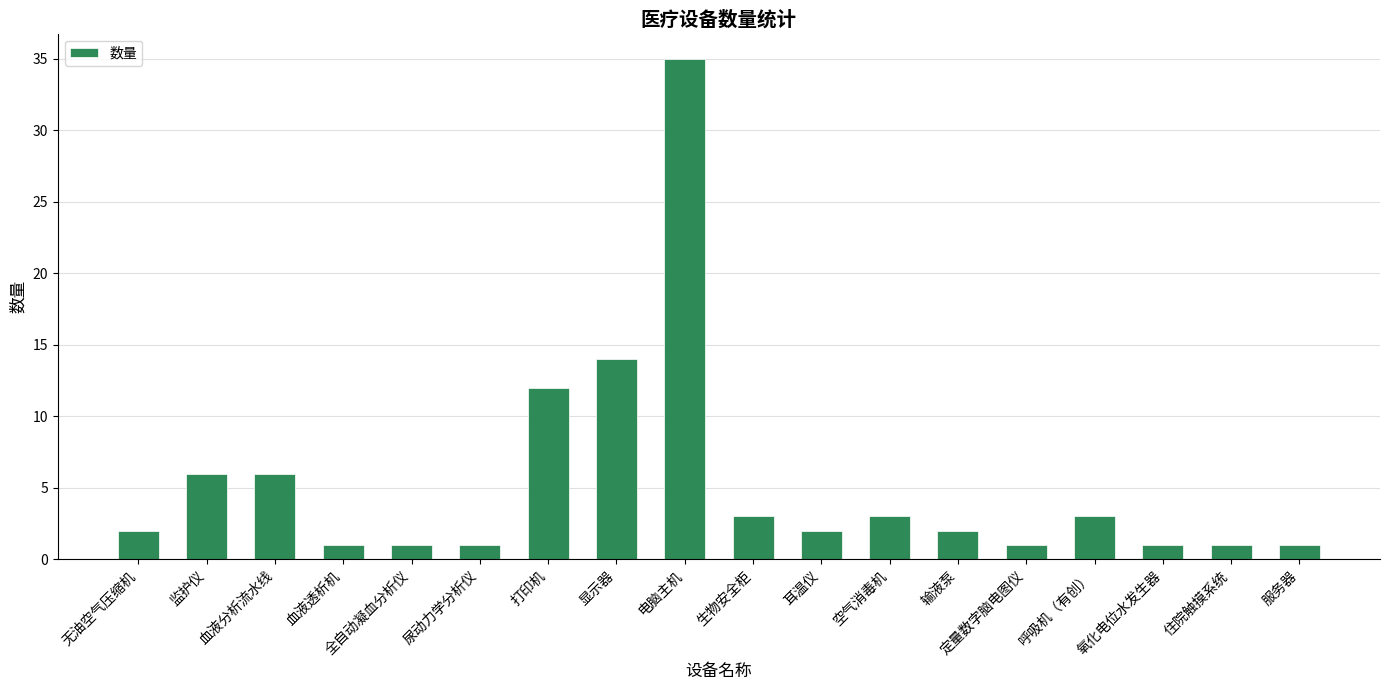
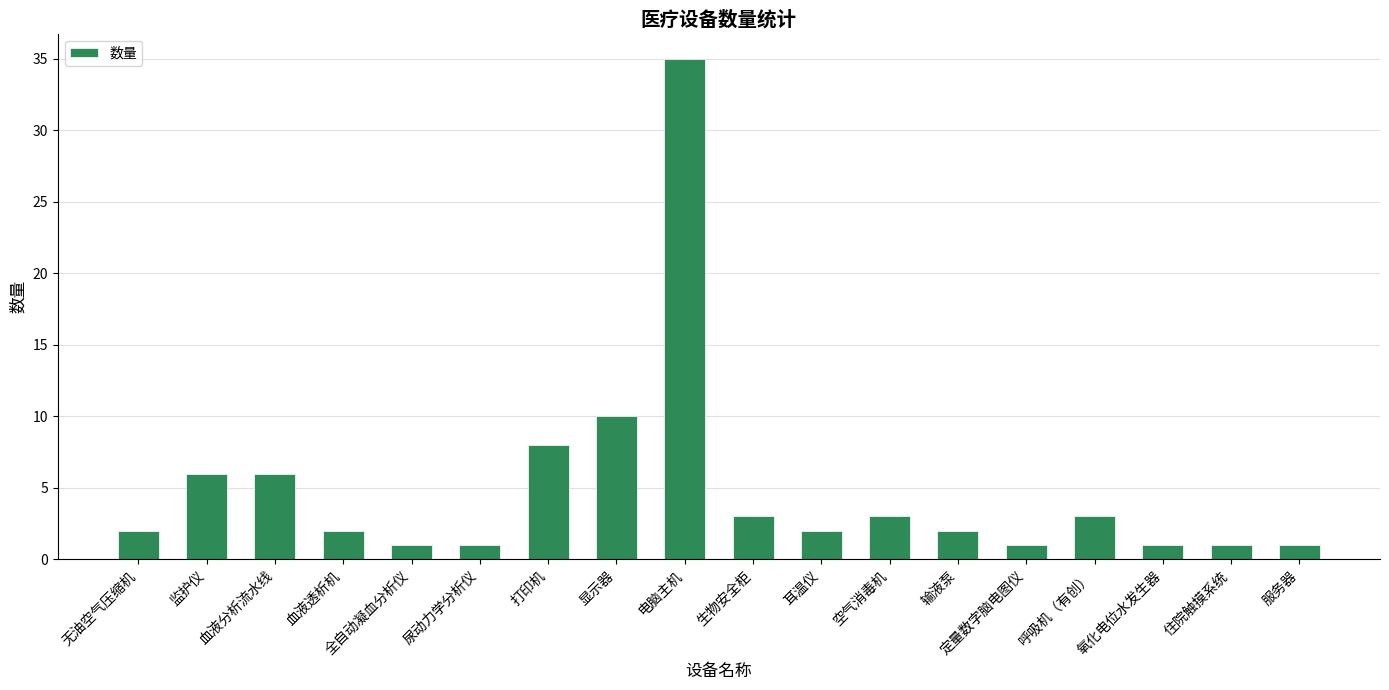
血液透析机: 1 -> 2
打印机: 12 -> 8
显示器: 14 -> 10
